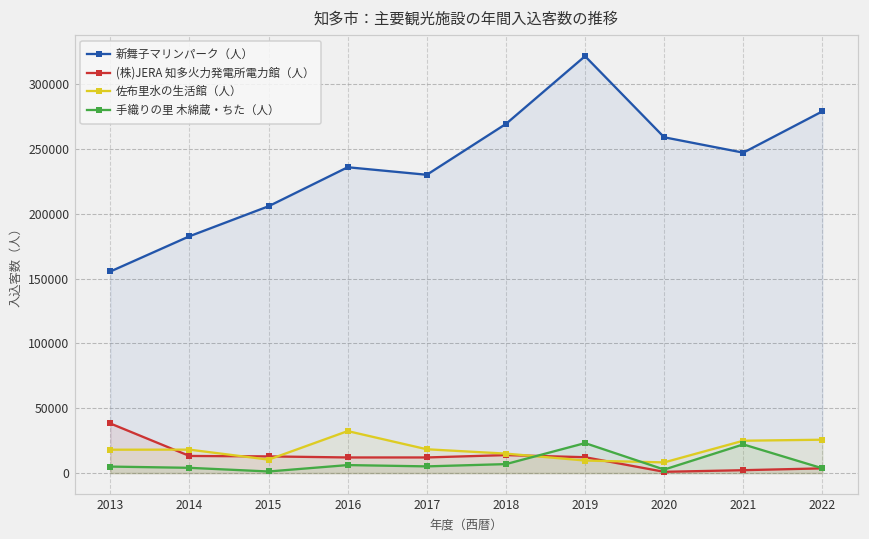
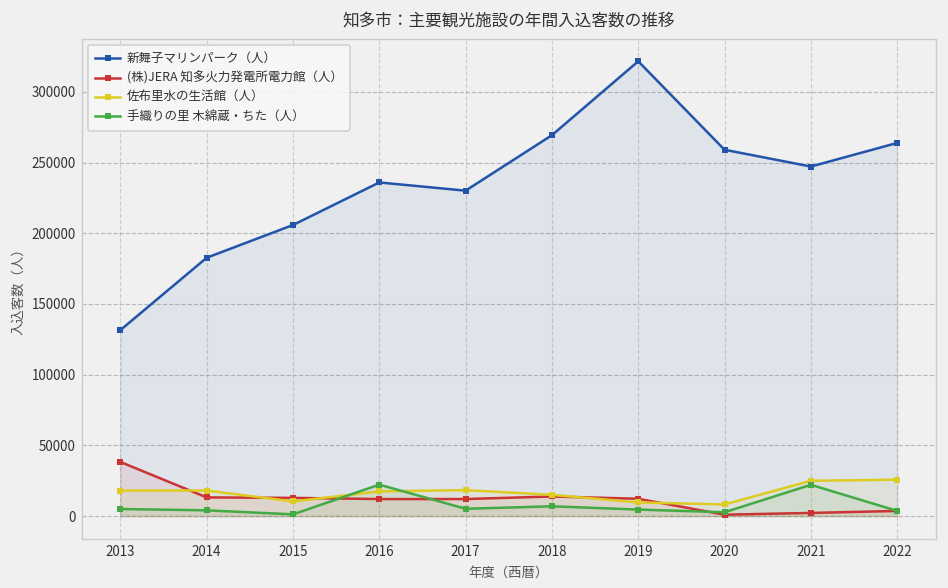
新舞子マリンパーク（人）, 2013: 156000 -> 132000
佐布里水の生活館（人）, 2016: 32000 -> 17000
手織りの里 木綿蔵・ちた（人）, 2016: 6000 -> 22000
手織りの里 木綿蔵・ちた（人）, 2019: 23000 -> 5000
新舞子マリンパーク（人）, 2022: 279000 -> 264000
